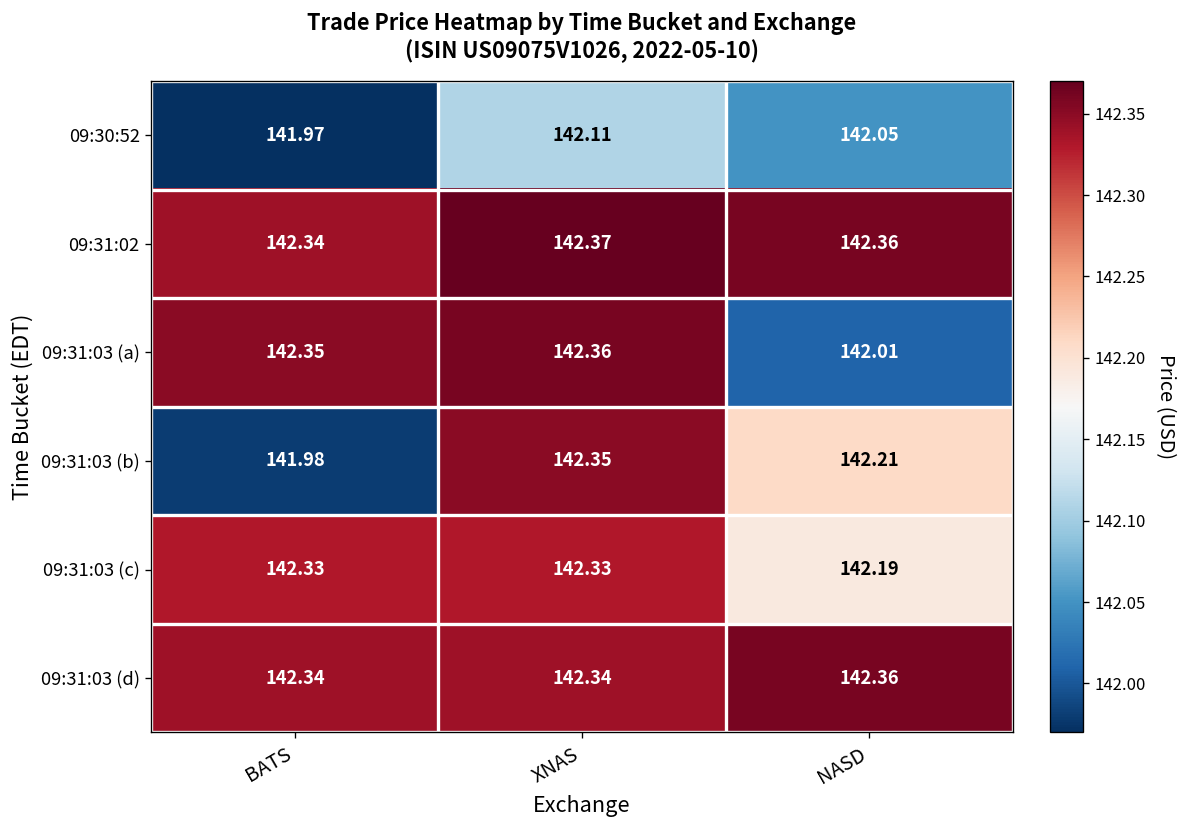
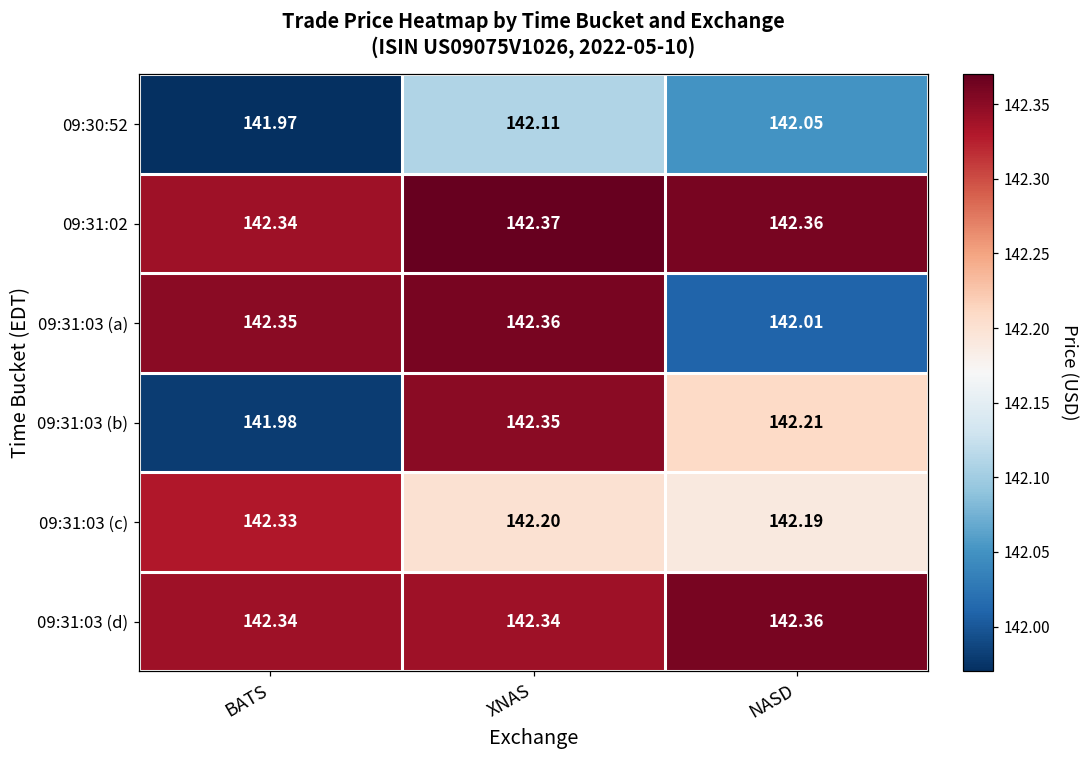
09:31:03 (c), XNAS: 142.33 -> 142.20
